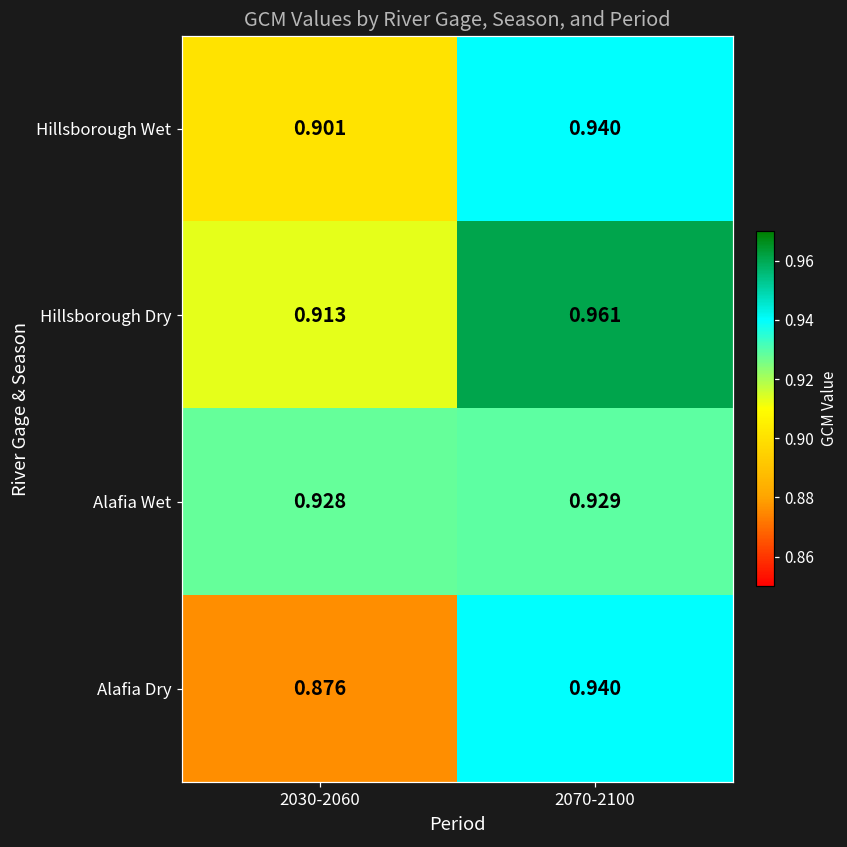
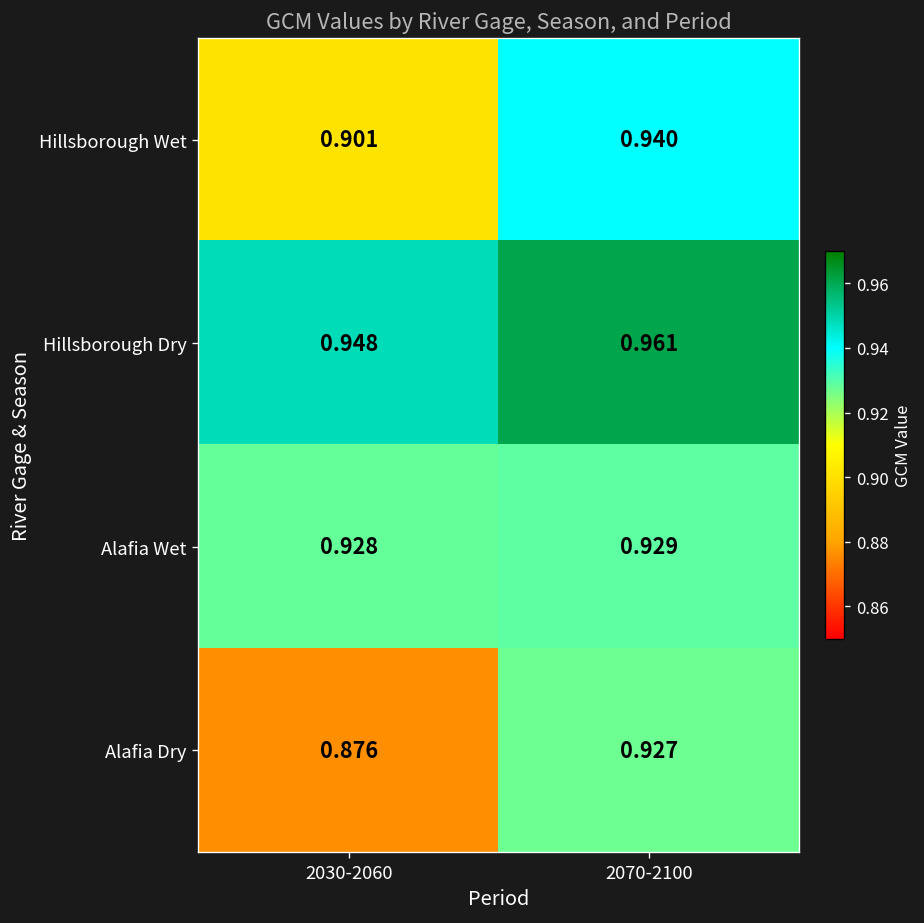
Hillsborough Dry, 2030-2060: 0.913 -> 0.948
Alafia Dry, 2070-2100: 0.940 -> 0.927
